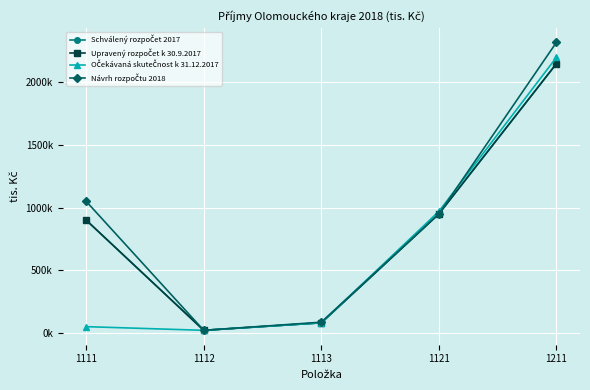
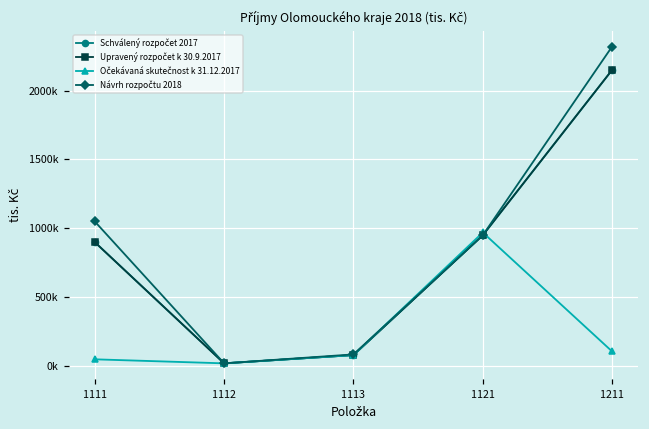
Očekávaná skutečnost k 31.12.2017, 1211: 2200000 -> 110000
